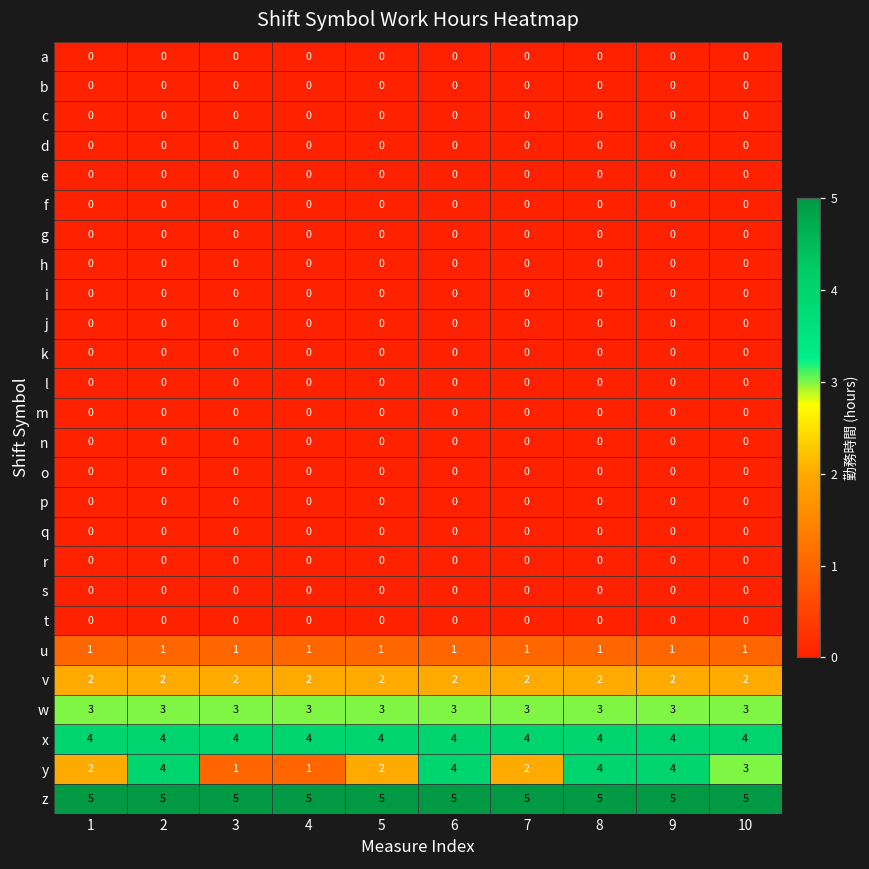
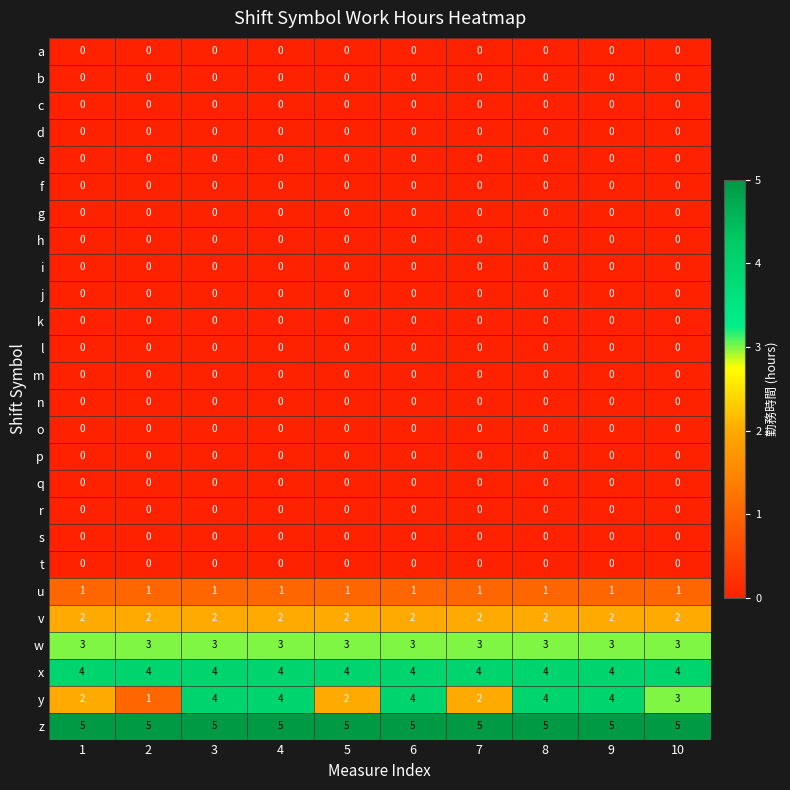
y, 2: 4 -> 1
y, 3: 1 -> 4
y, 4: 1 -> 4
